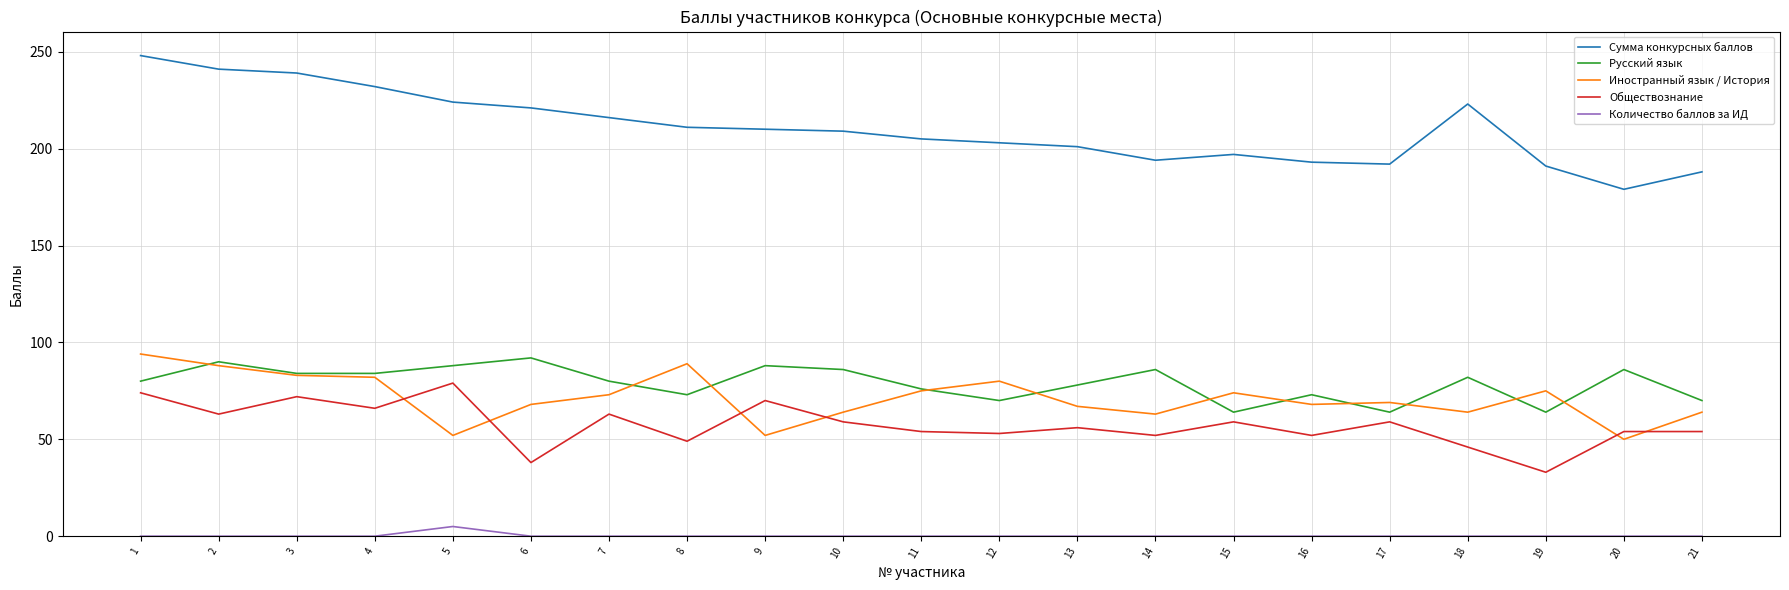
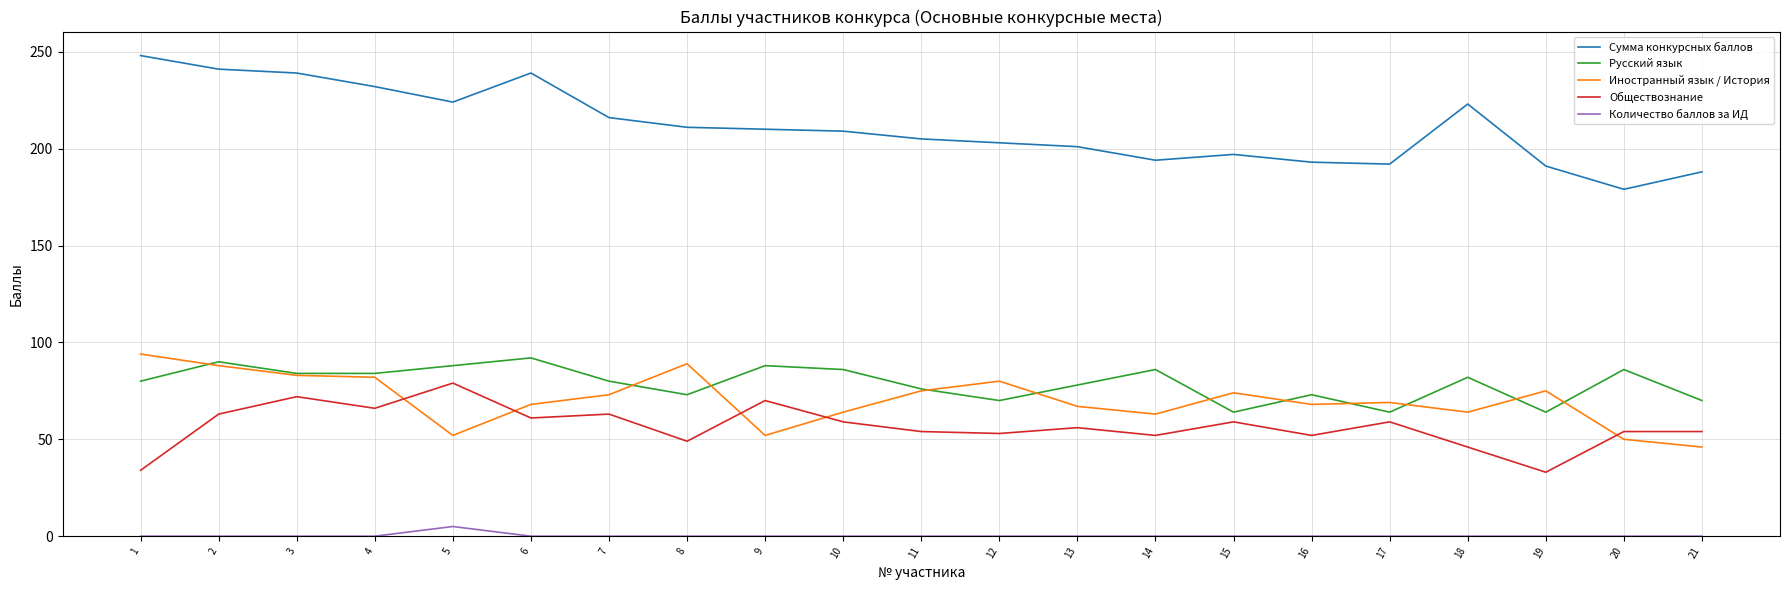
Обществознание, 1: 74 -> 34
Сумма конкурсных баллов, 6: 221 -> 239
Обществознание, 6: 38 -> 61
Иностранный язык / История, 21: 64 -> 46
